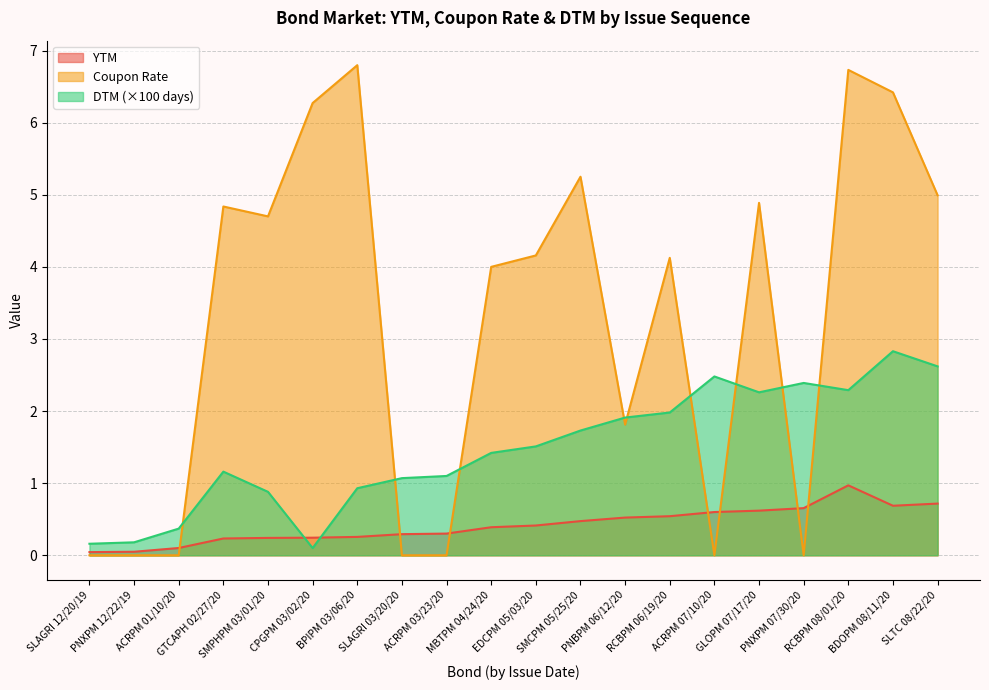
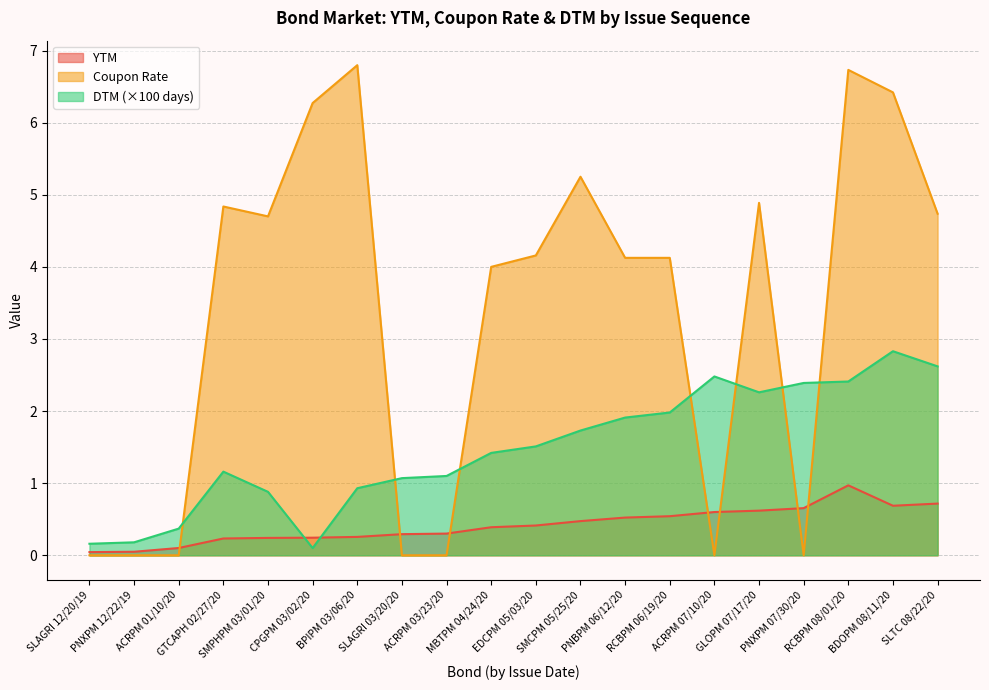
Coupon Rate, PNBPM 06/12/20: 1.8 -> 4.1
DTM (×100 days), RCBPM 08/01/20: 2.3 -> 2.4
Coupon Rate, SLTC 08/22/20: 5.0 -> 4.7
